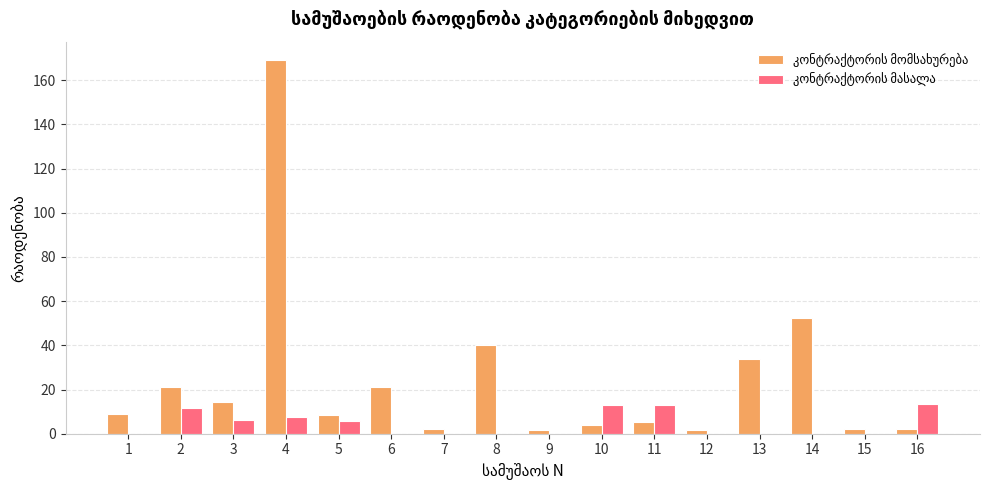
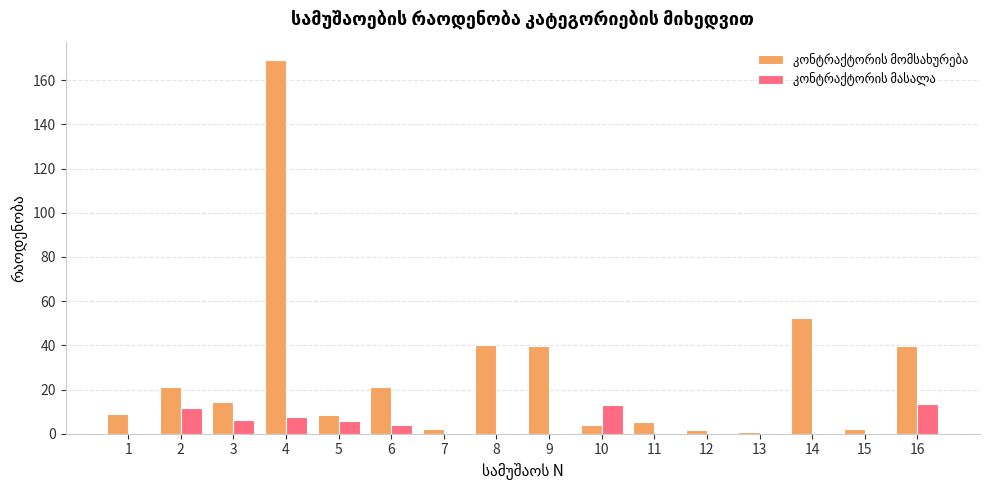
კონტრაქტორის მასალა, 6: 0 -> 4
კონტრაქტორის მომსახურება, 9: 2 -> 40
კონტრაქტორის მასალა, 11: 13 -> 0
კონტრაქტორის მომსახურება, 13: 34 -> 1
კონტრაქტორის მომსახურება, 16: 2 -> 40
